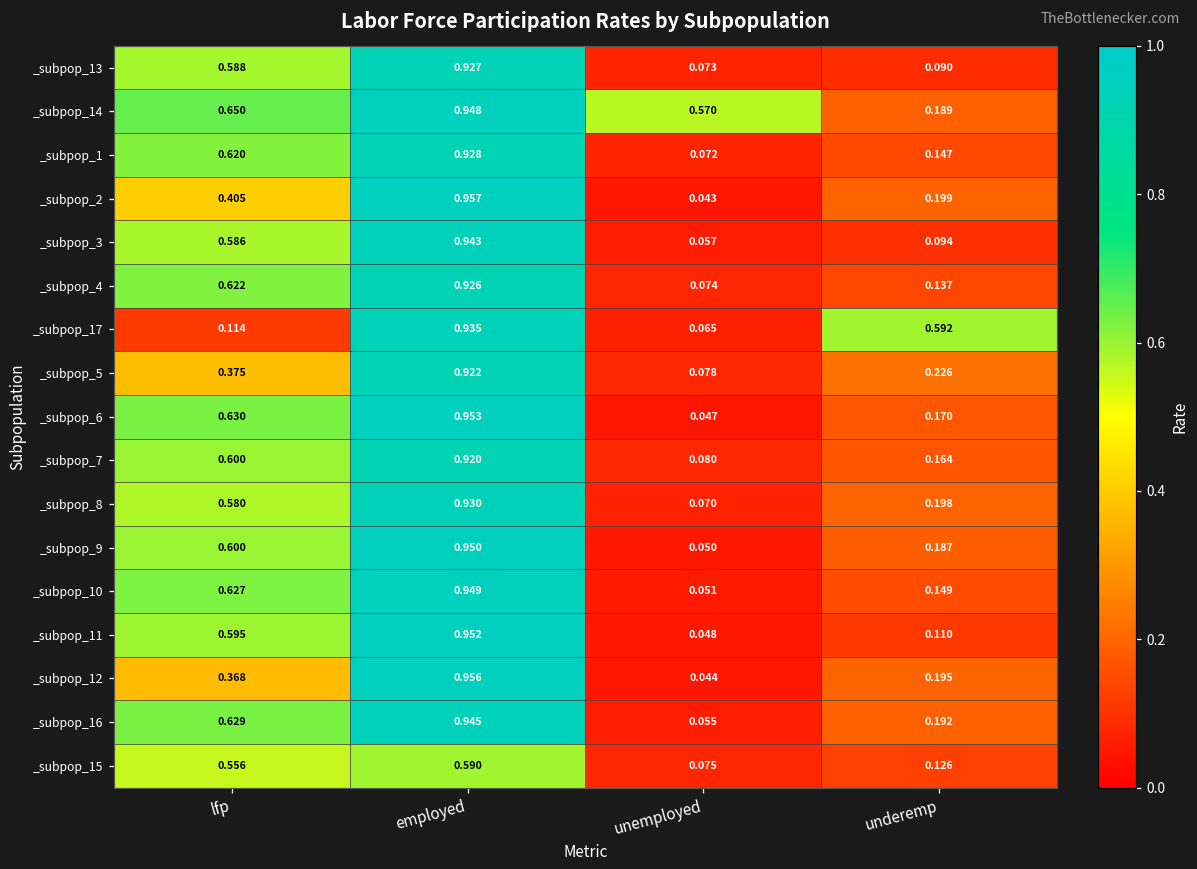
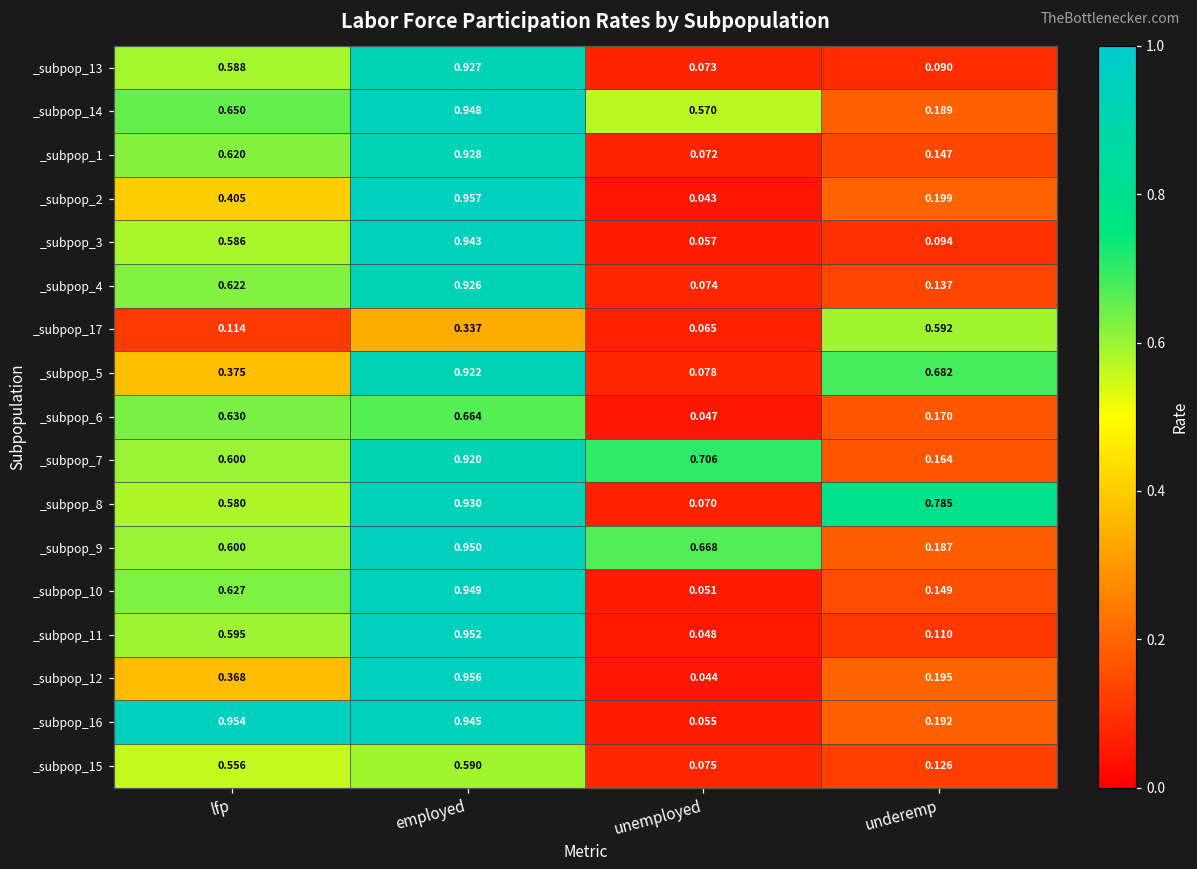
_subpop_17, employed: 0.935 -> 0.337
_subpop_5, underemp: 0.226 -> 0.682
_subpop_6, employed: 0.953 -> 0.664
_subpop_7, unemployed: 0.080 -> 0.706
_subpop_8, underemp: 0.198 -> 0.785
_subpop_9, unemployed: 0.050 -> 0.668
_subpop_16, lfp: 0.629 -> 0.954
